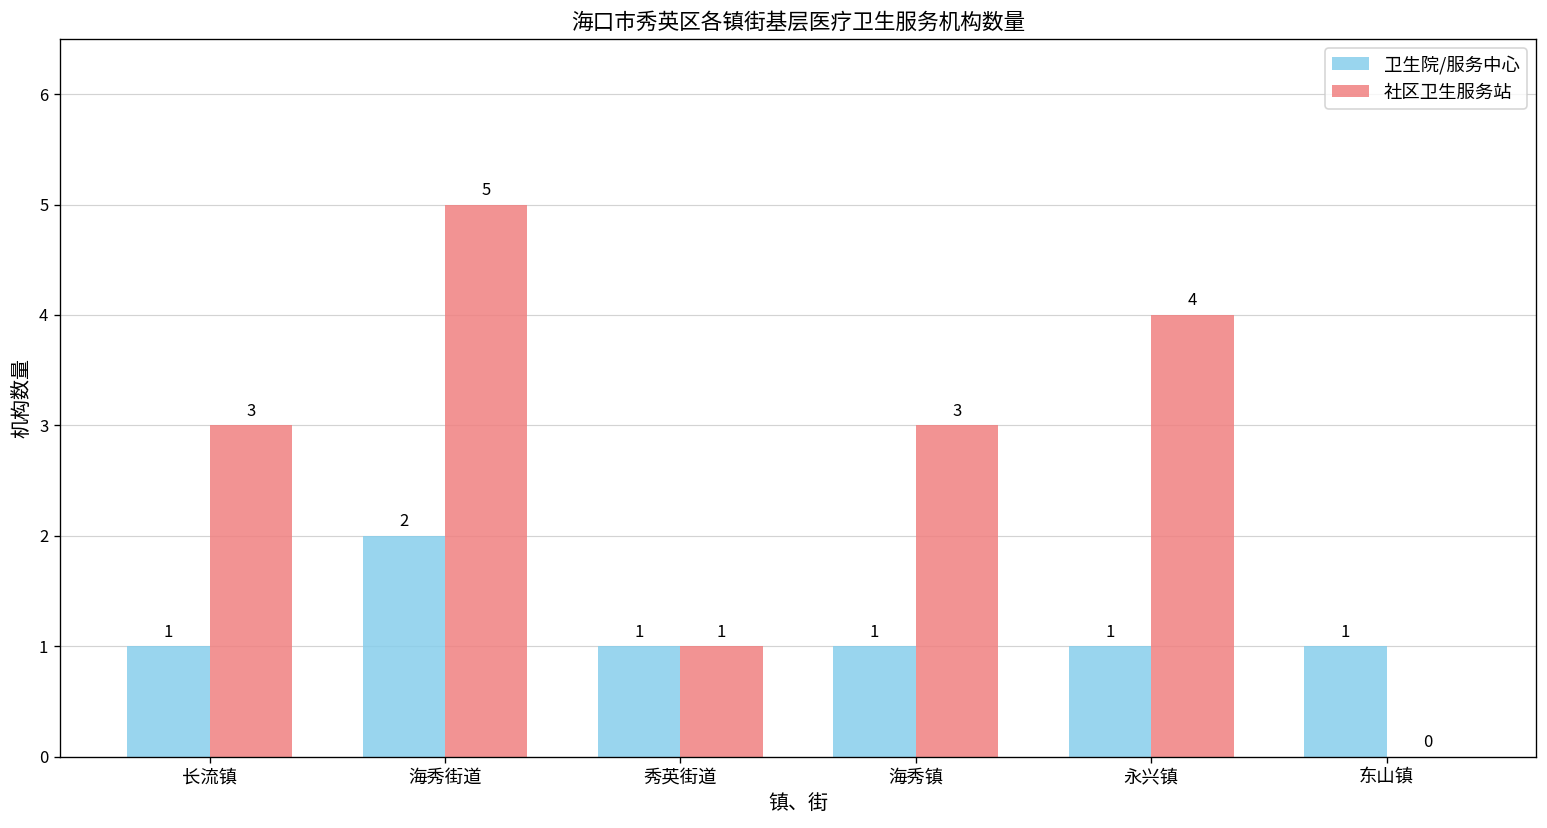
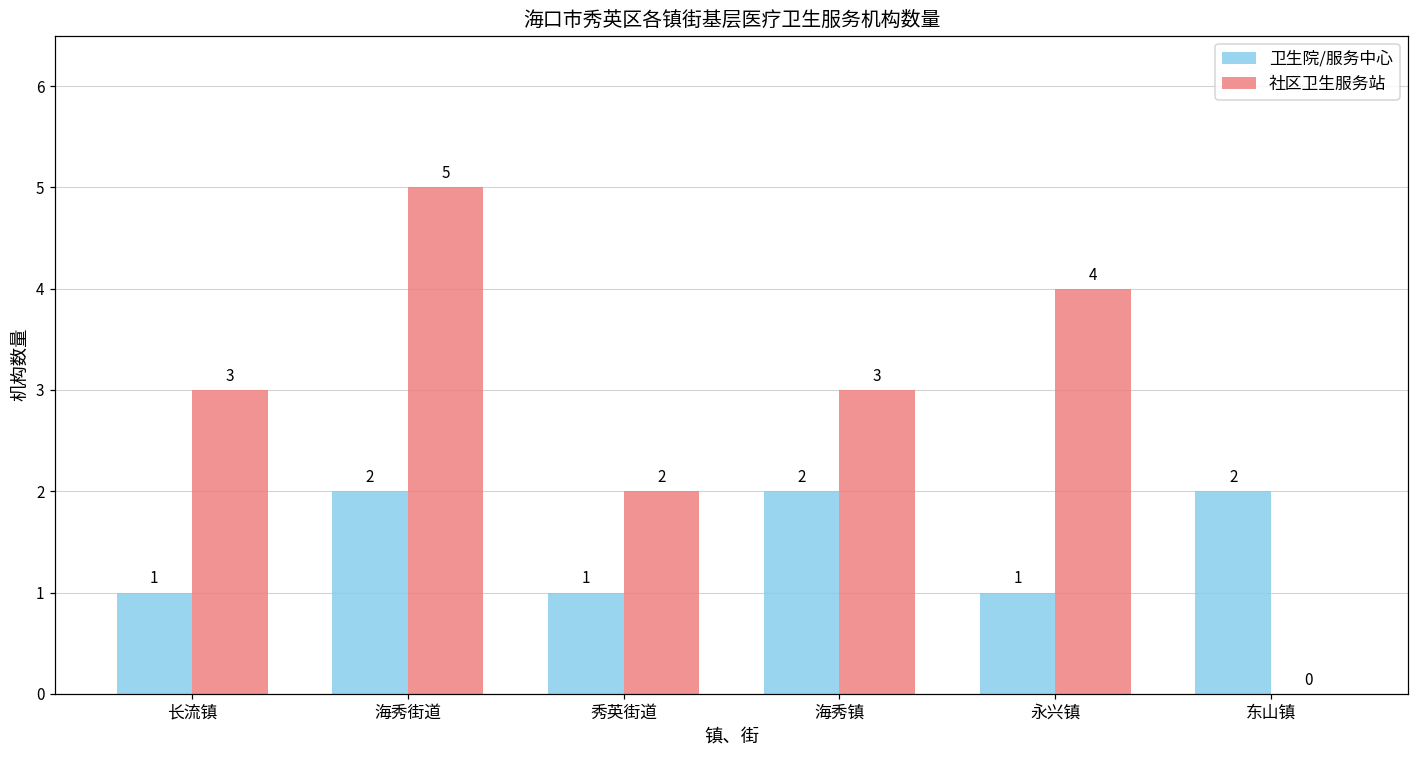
社区卫生服务站, 秀英街道: 1 -> 2
卫生院/服务中心, 海秀镇: 1 -> 2
卫生院/服务中心, 东山镇: 1 -> 2
